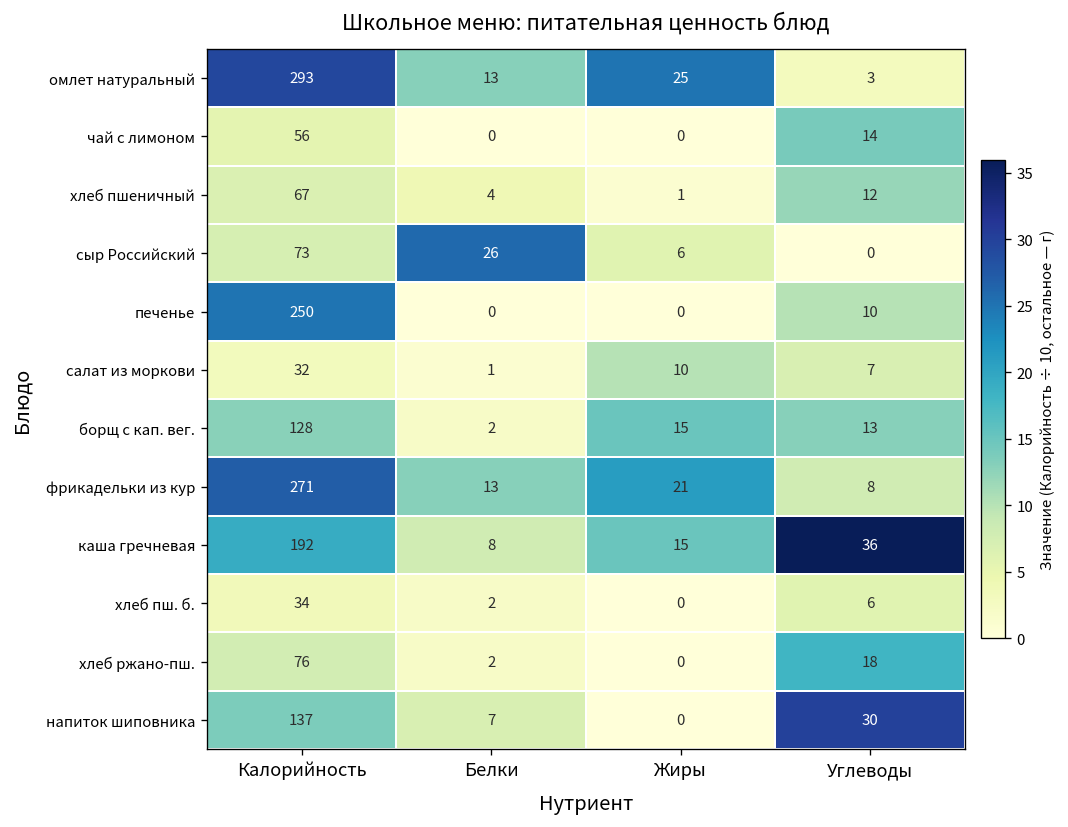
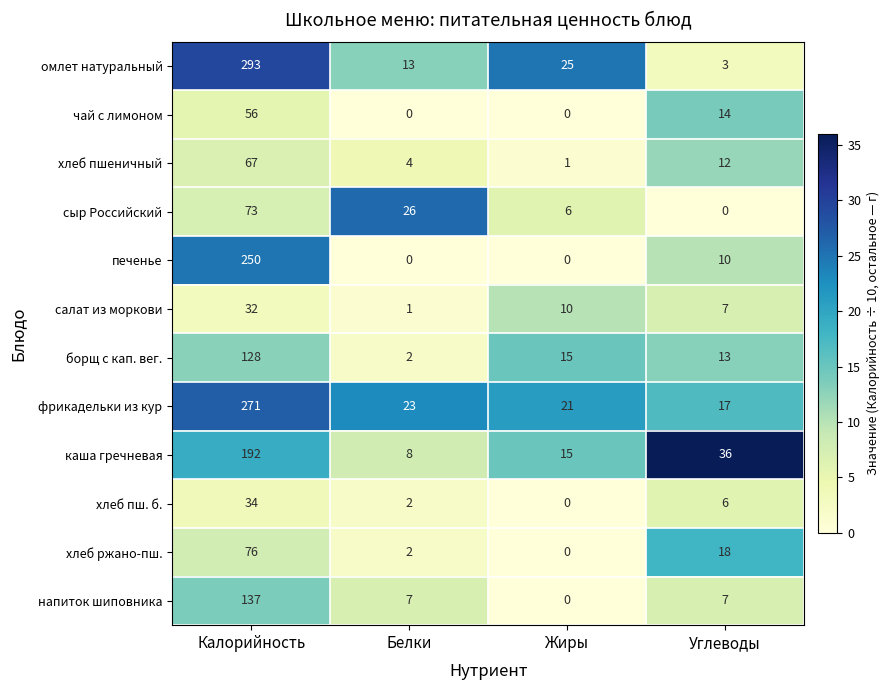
фрикадельки из кур, Белки: 13 -> 23
фрикадельки из кур, Углеводы: 8 -> 17
напиток шиповника, Углеводы: 30 -> 7
